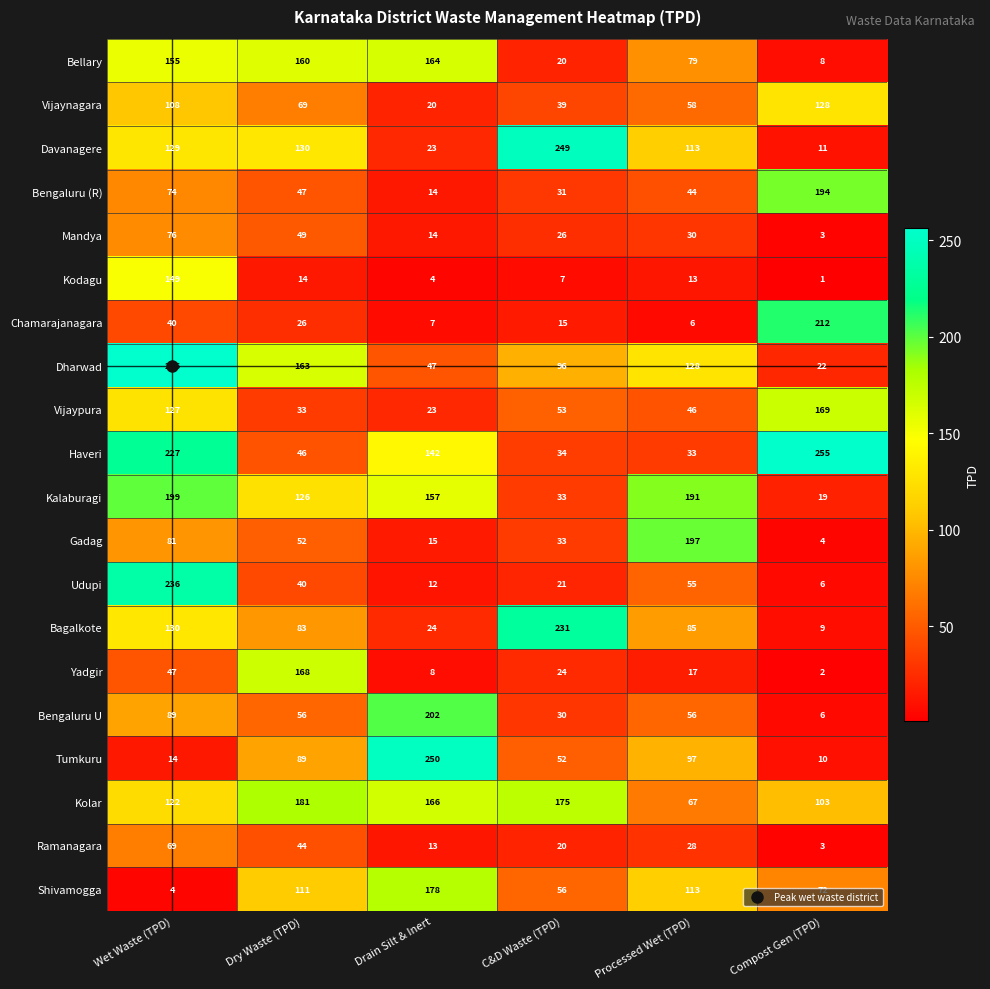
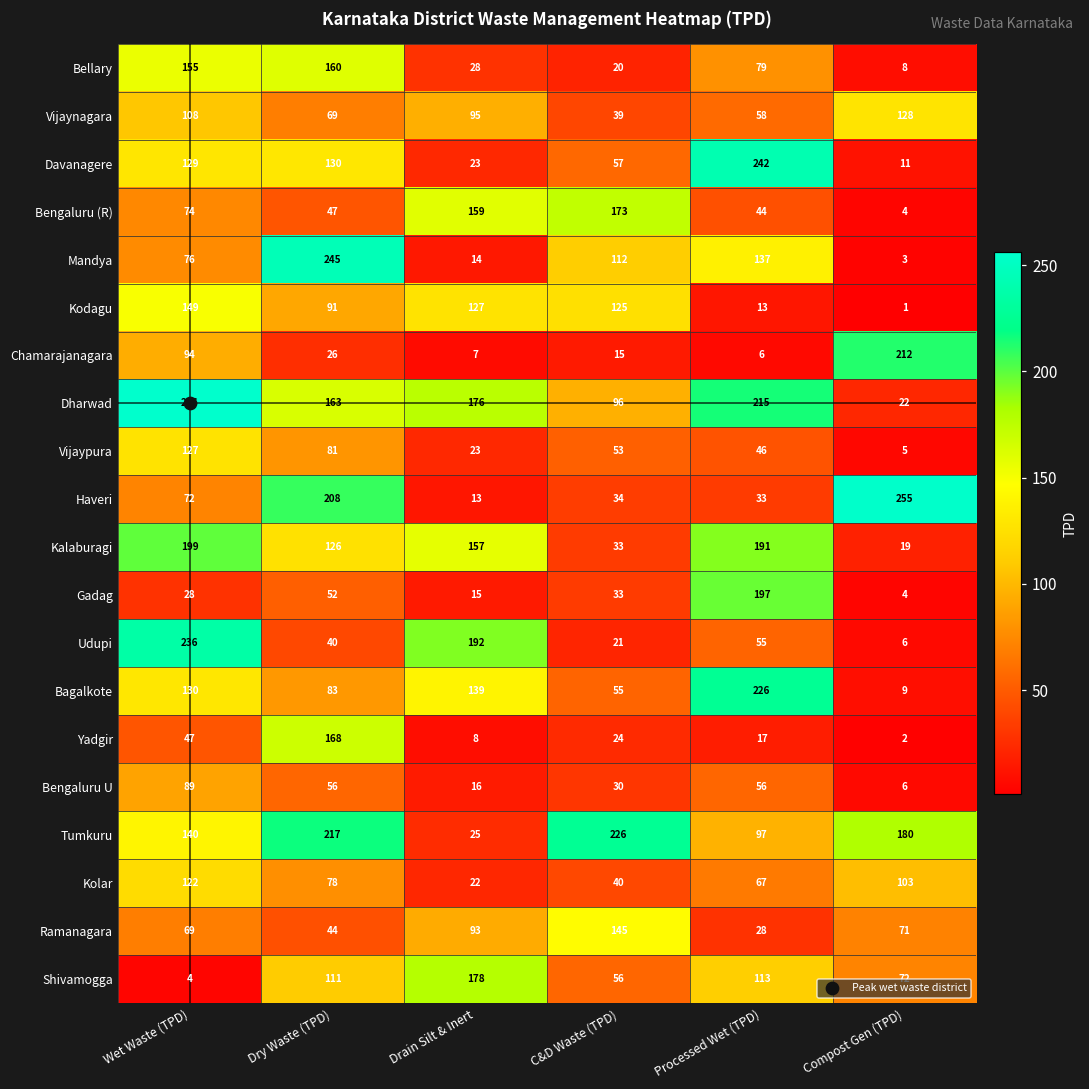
Bellary, Drain Silt & Inert: 164 -> 28
Vijaynagara, Drain Silt & Inert: 20 -> 95
Davanagere, C&D Waste (TPD): 249 -> 57
Davanagere, Processed Wet (TPD): 113 -> 242
Bengaluru (R), Drain Silt & Inert: 14 -> 159
Bengaluru (R), C&D Waste (TPD): 31 -> 173
Bengaluru (R), Compost Gen (TPD): 194 -> 4
Mandya, Dry Waste (TPD): 49 -> 245
Mandya, C&D Waste (TPD): 26 -> 112
Mandya, Processed Wet (TPD): 30 -> 137
Kodagu, Dry Waste (TPD): 14 -> 91
Kodagu, Drain Silt & Inert: 4 -> 127
Kodagu, C&D Waste (TPD): 7 -> 125
Chamarajanagara, Wet Waste (TPD): 40 -> 94
Dharwad, Drain Silt & Inert: 47 -> 176
Dharwad, Processed Wet (TPD): 128 -> 215
Vijaypura, Dry Waste (TPD): 33 -> 81
Vijaypura, Compost Gen (TPD): 169 -> 5
Haveri, Wet Waste (TPD): 227 -> 72
Haveri, Dry Waste (TPD): 46 -> 208
Haveri, Drain Silt & Inert: 142 -> 13
Gadag, Wet Waste (TPD): 81 -> 28
Udupi, Drain Silt & Inert: 12 -> 192
Bagalkote, Drain Silt & Inert: 24 -> 139
Bagalkote, C&D Waste (TPD): 231 -> 55
Bagalkote, Processed Wet (TPD): 85 -> 226
Bengaluru U, Drain Silt & Inert: 202 -> 16
Tumkuru, Wet Waste (TPD): 14 -> 140
Tumkuru, Dry Waste (TPD): 89 -> 217
Tumkuru, Drain Silt & Inert: 250 -> 25
Tumkuru, C&D Waste (TPD): 52 -> 226
Tumkuru, Compost Gen (TPD): 10 -> 180
Kolar, Dry Waste (TPD): 181 -> 78
Kolar, Drain Silt & Inert: 166 -> 22
Kolar, C&D Waste (TPD): 175 -> 40
Ramanagara, Drain Silt & Inert: 13 -> 93
Ramanagara, C&D Waste (TPD): 20 -> 145
Ramanagara, Compost Gen (TPD): 3 -> 71
